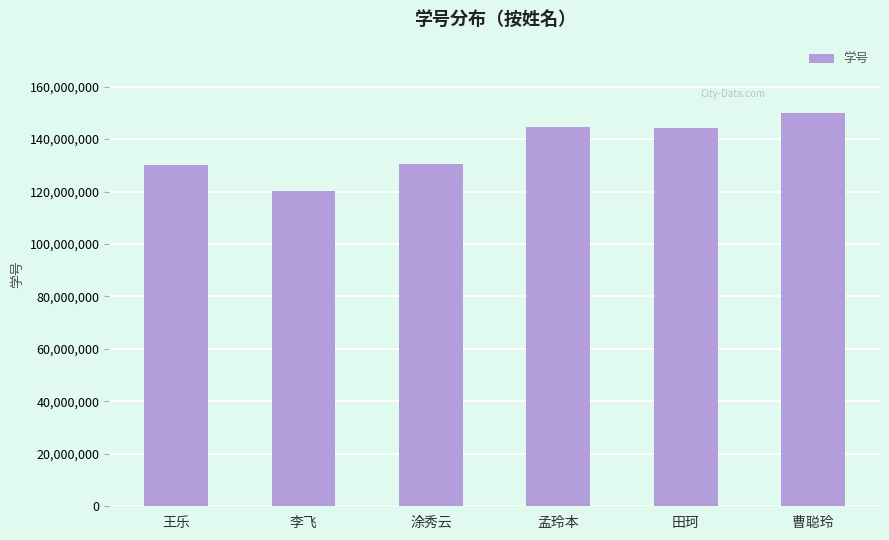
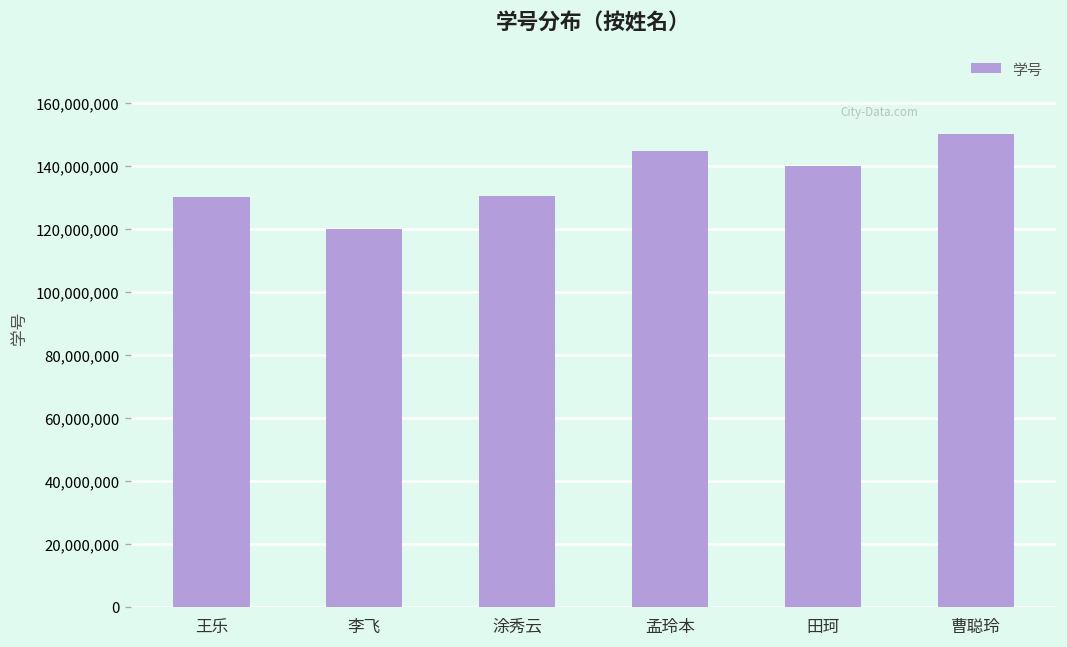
田珂: 144,000,000 -> 140,000,000
